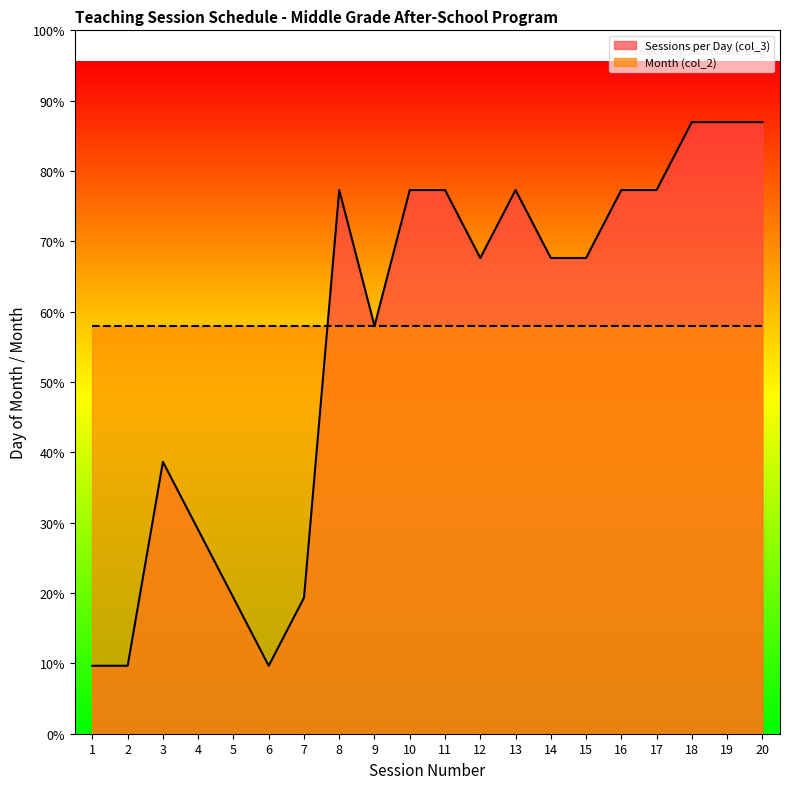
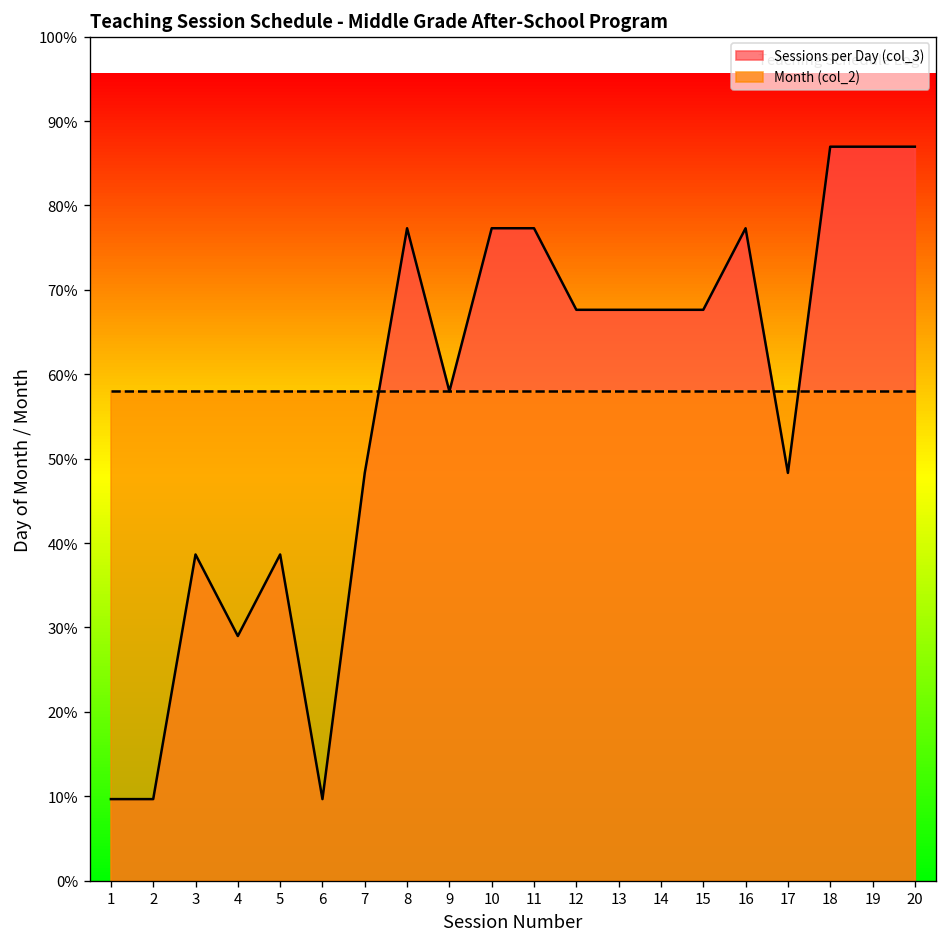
Sessions per Day (col_3), 5: 19% -> 39%
Sessions per Day (col_3), 7: 19% -> 48%
Sessions per Day (col_3), 13: 77% -> 68%
Sessions per Day (col_3), 17: 77% -> 48%
